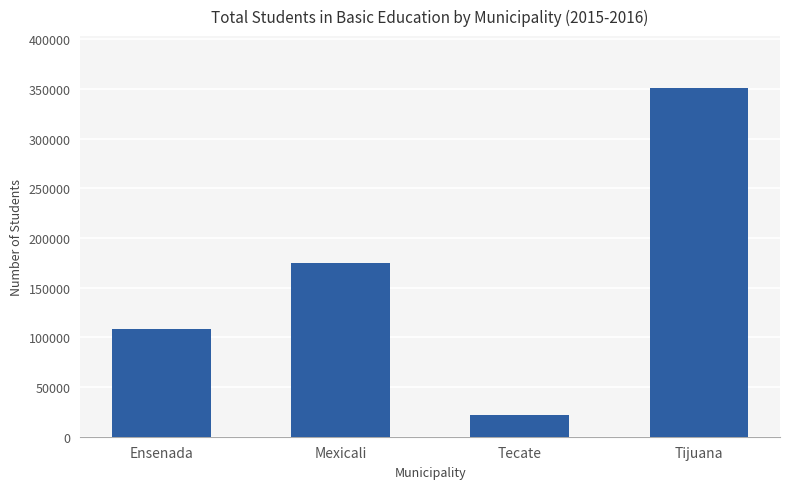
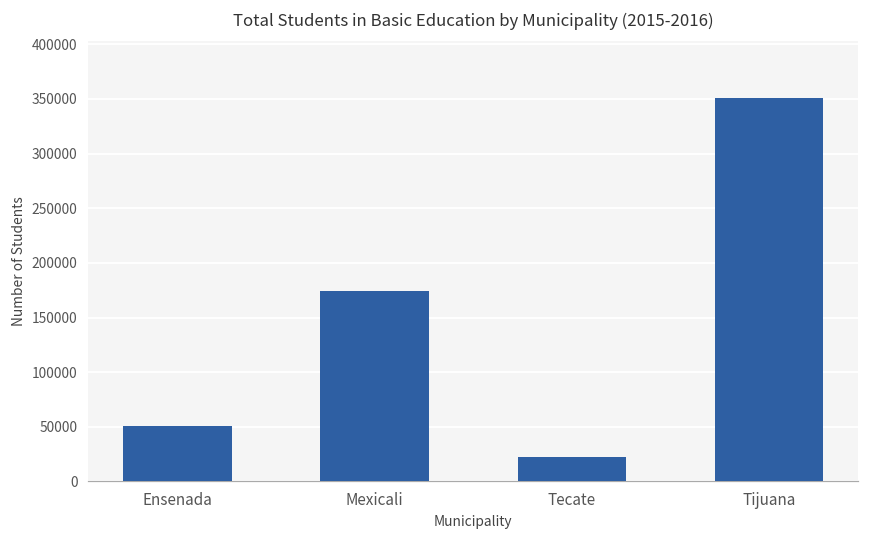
Ensenada: 110000 -> 50000
